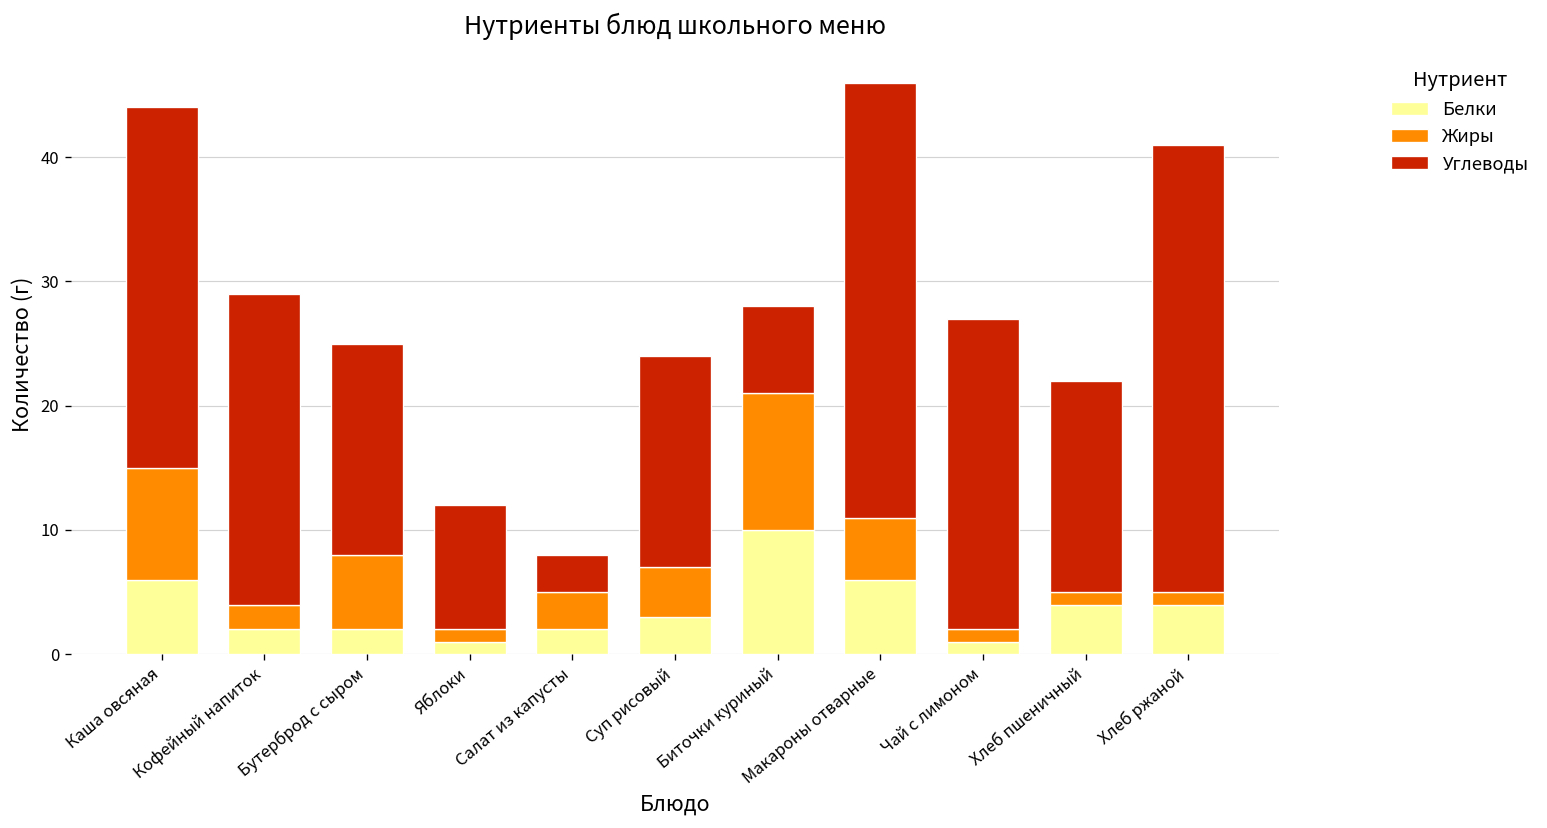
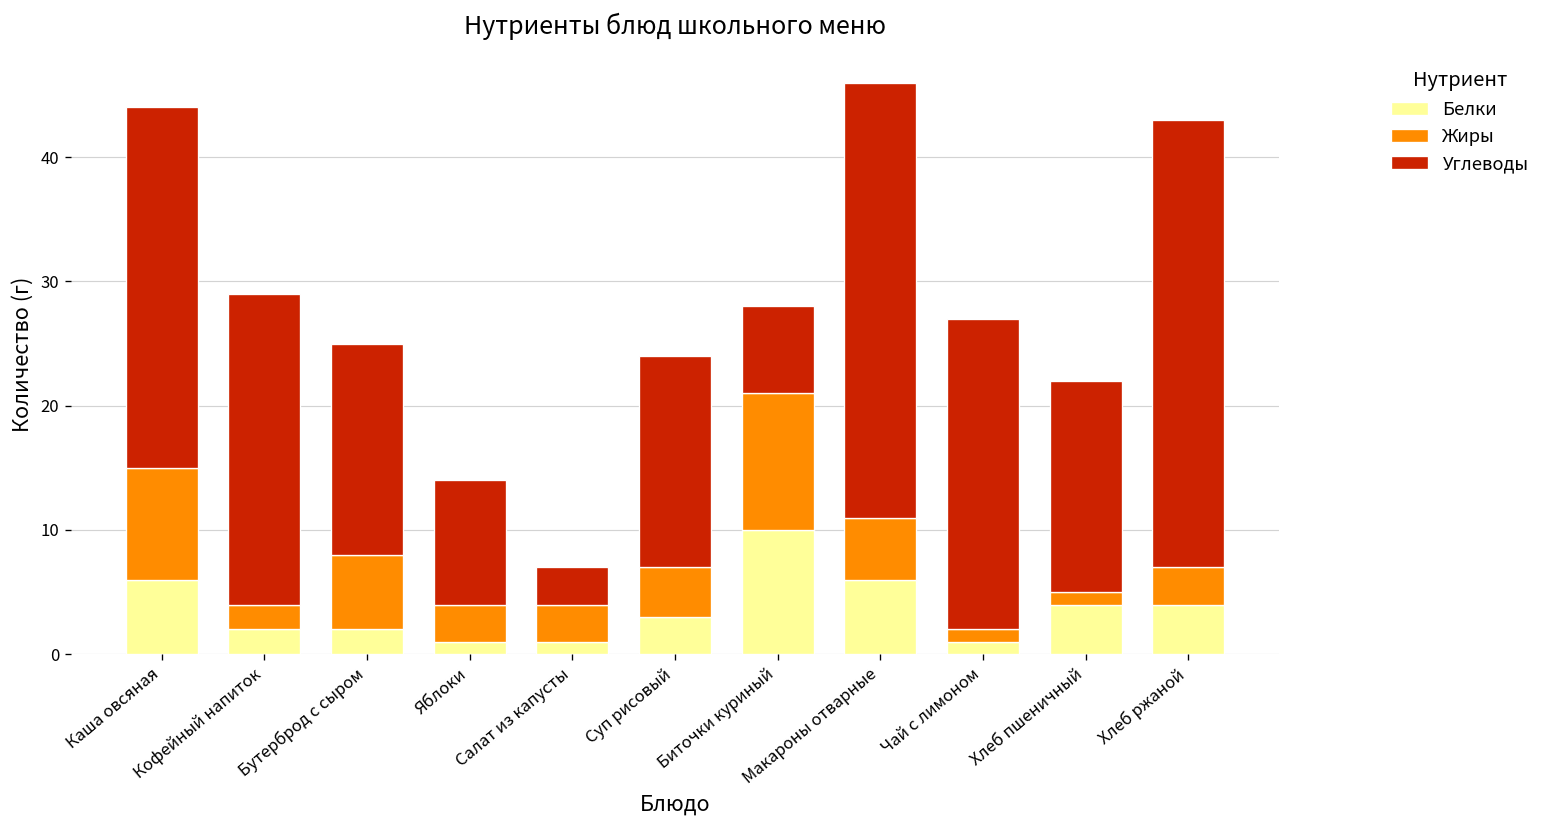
Жиры, Яблоки: 1 -> 3
Белки, Салат из капусты: 2 -> 1
Жиры, Хлеб ржаной: 1 -> 3
